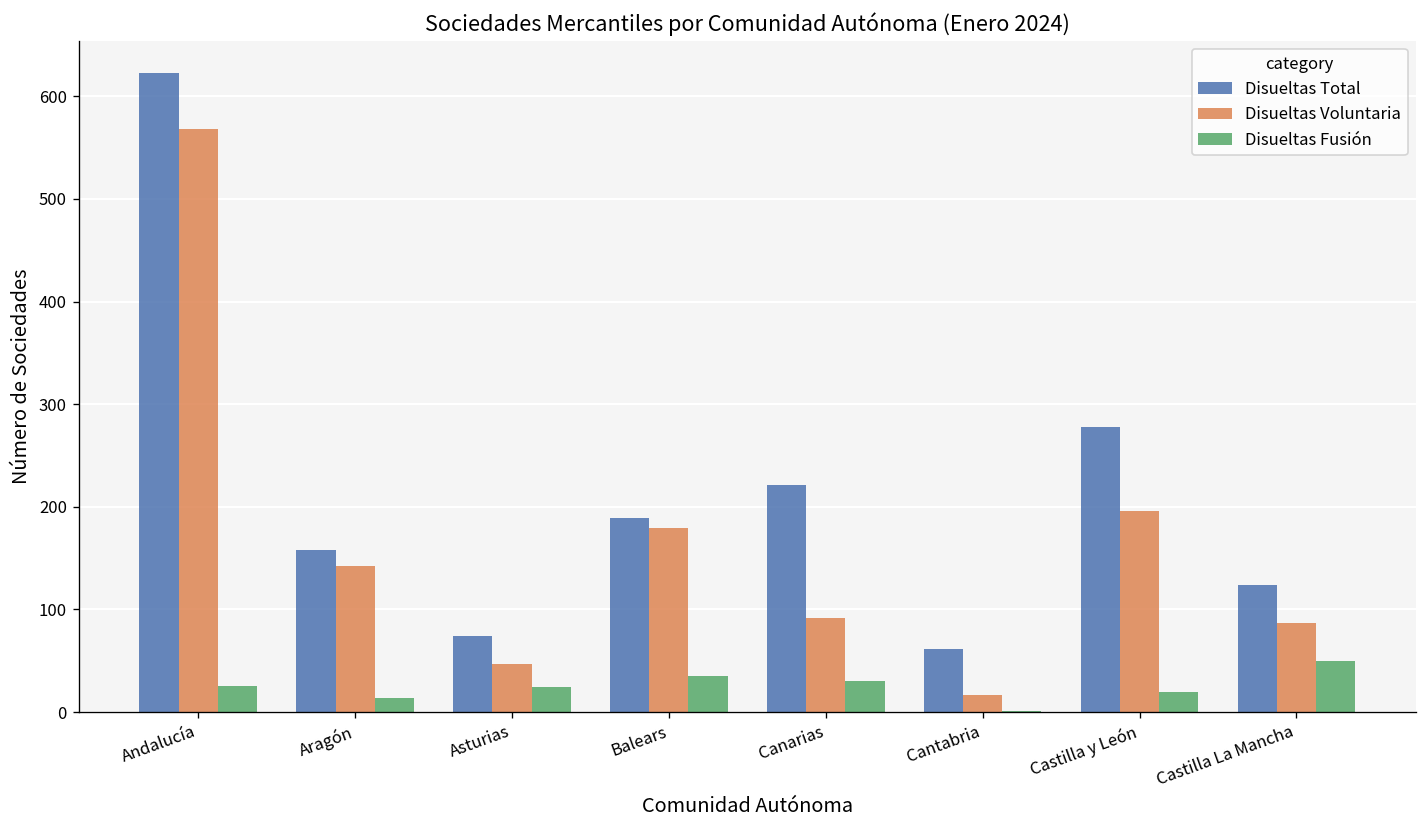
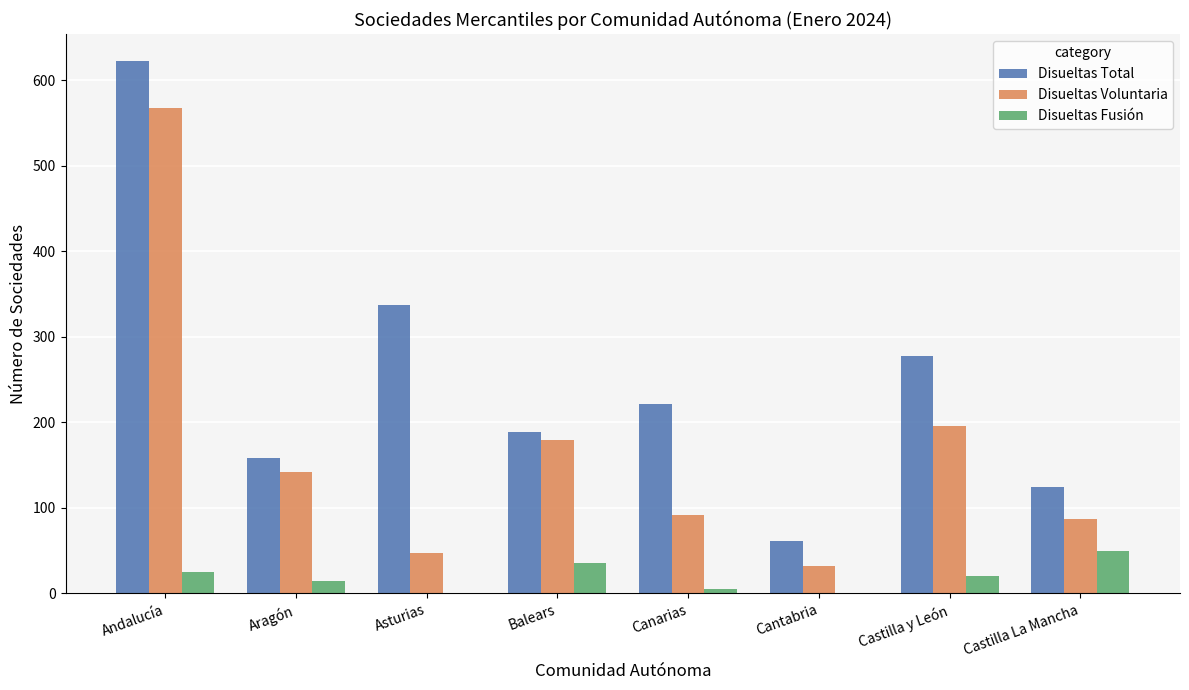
Disueltas Total, Asturias: 70 -> 340
Disueltas Fusión, Asturias: 20 -> 0
Disueltas Fusión, Canarias: 30 -> 10
Disueltas Voluntaria, Cantabria: 20 -> 30
